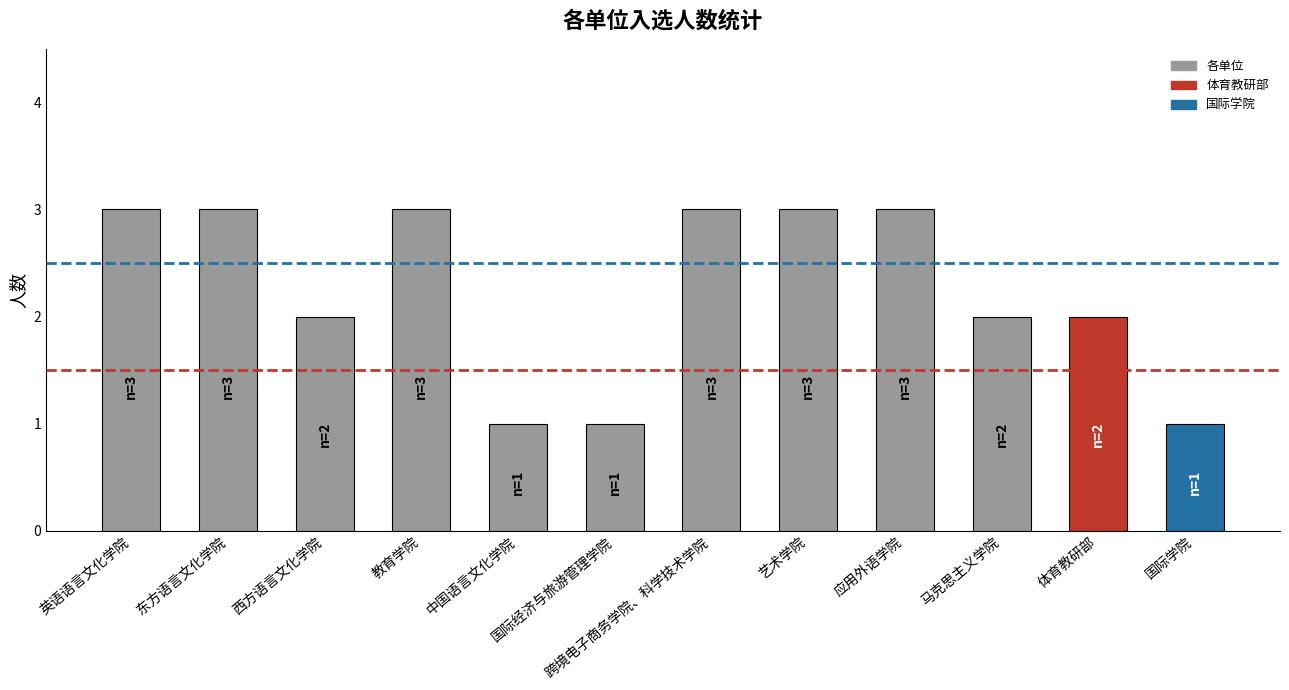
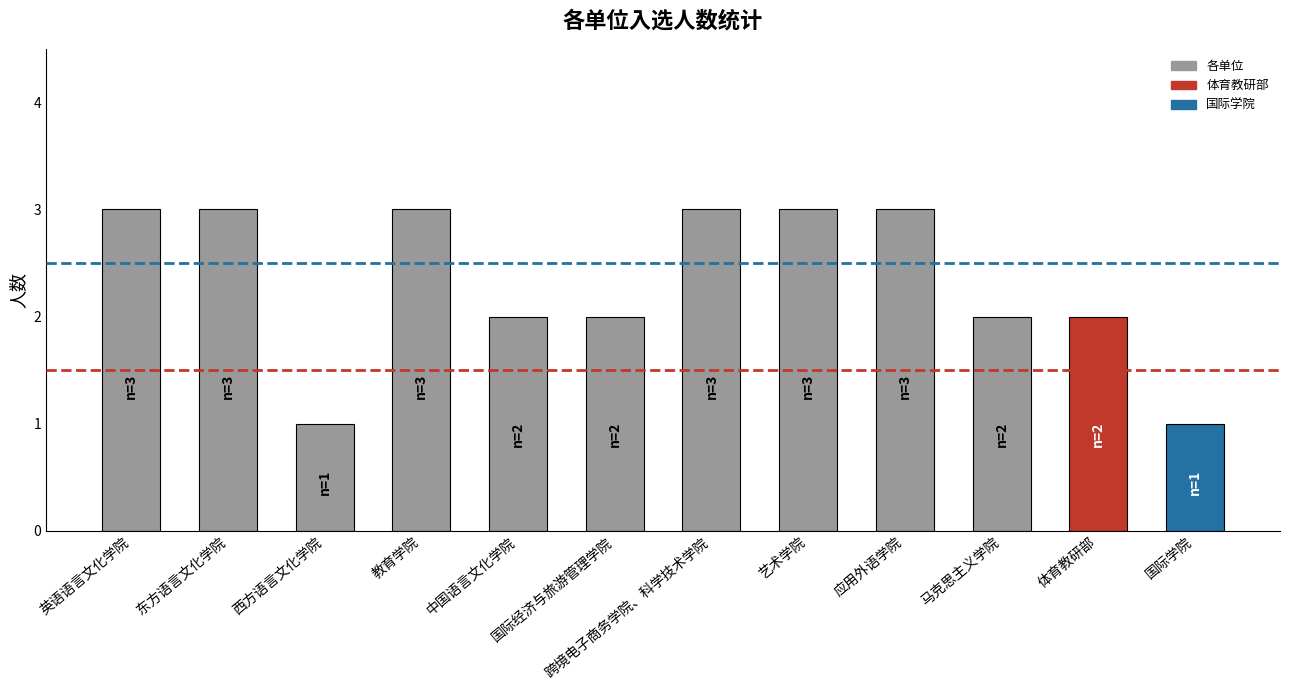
西方语言文化学院: 2 -> 1
中国语言文化学院: 1 -> 2
国际经济与旅游管理学院: 1 -> 2
